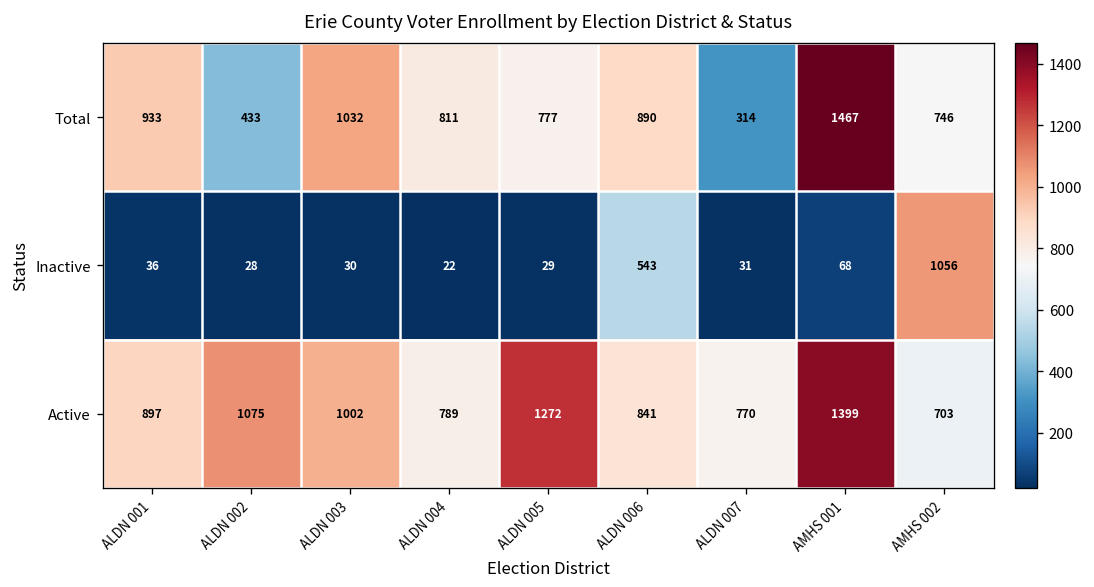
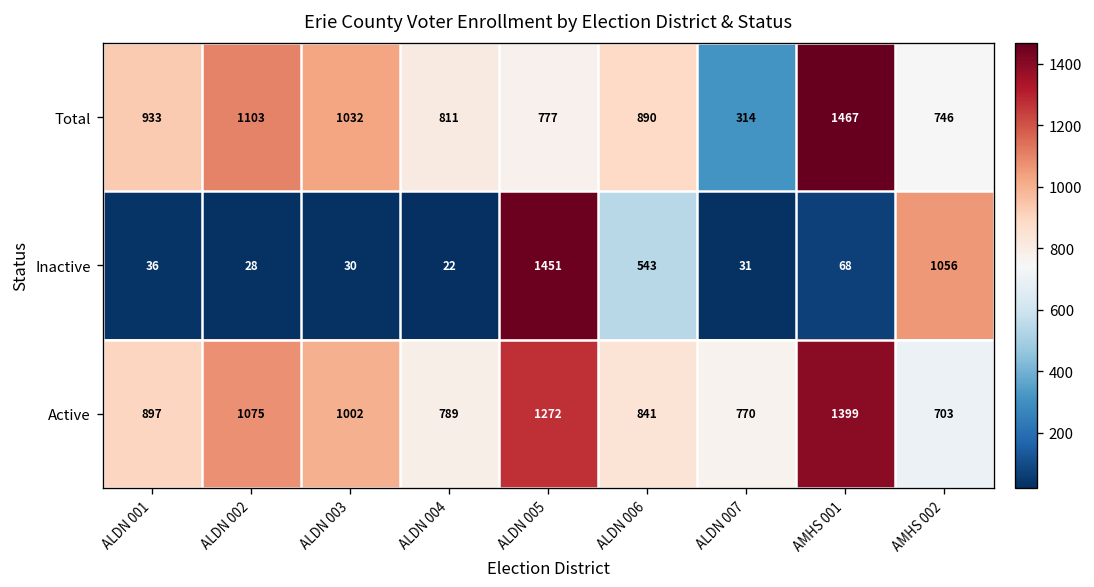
Total, ALDN 002: 433 -> 1103
Inactive, ALDN 005: 29 -> 1451
